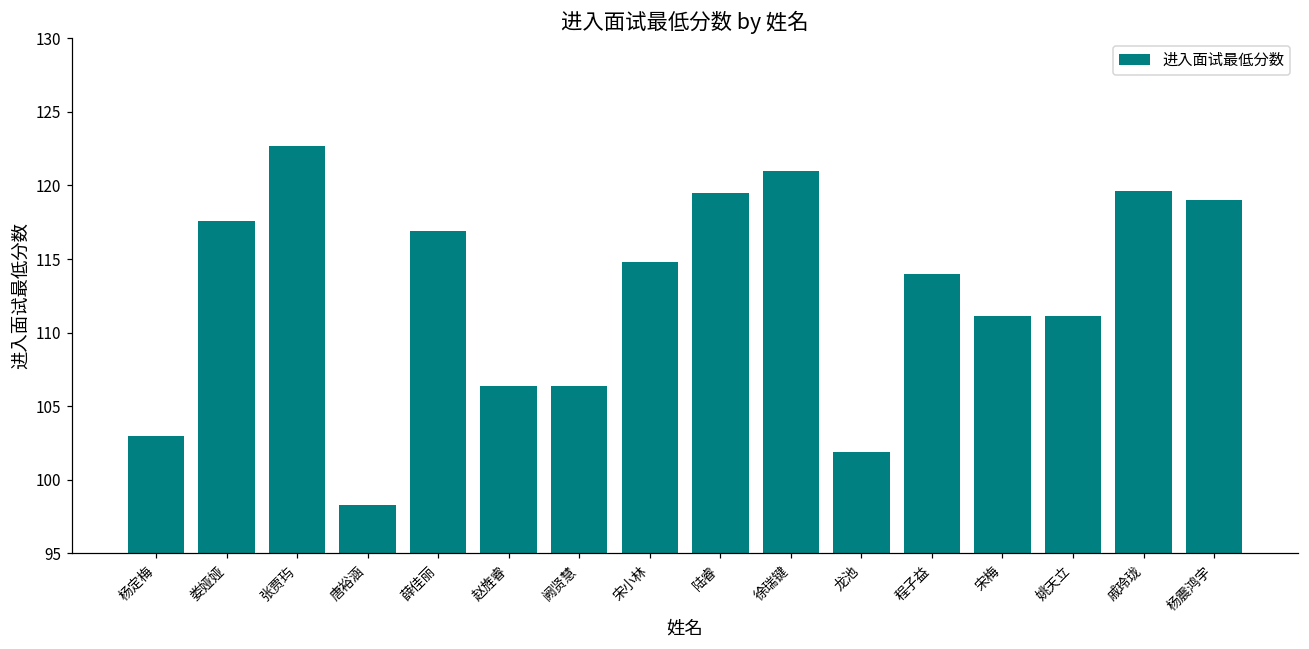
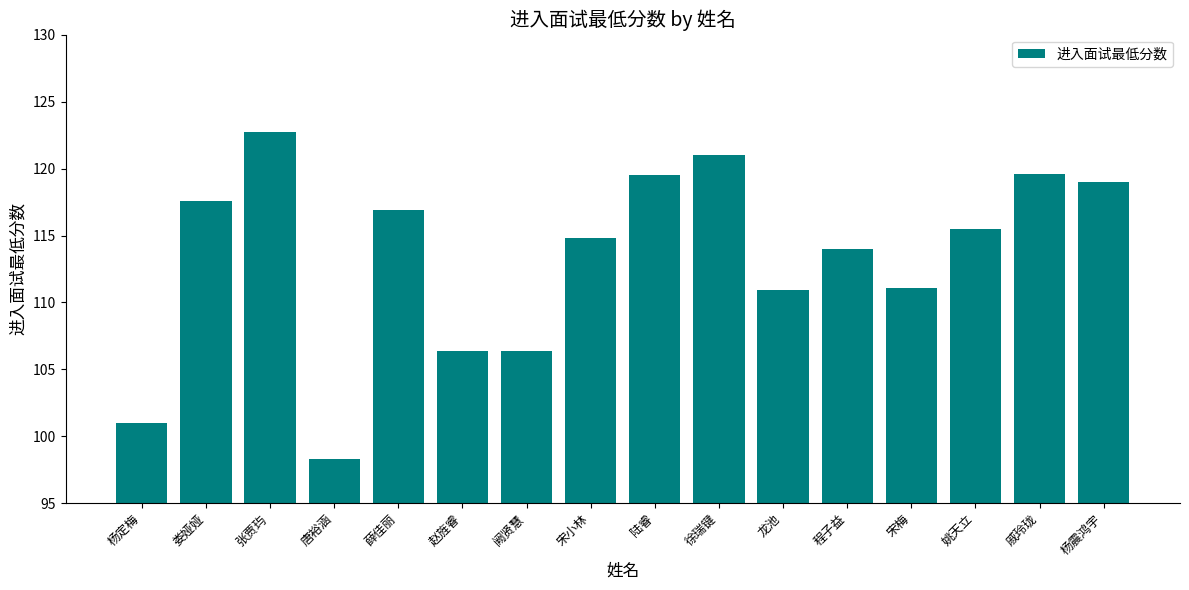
杨定梅: 103 -> 101
龙池: 101.9 -> 110.9
姚天立: 111.1 -> 115.5
